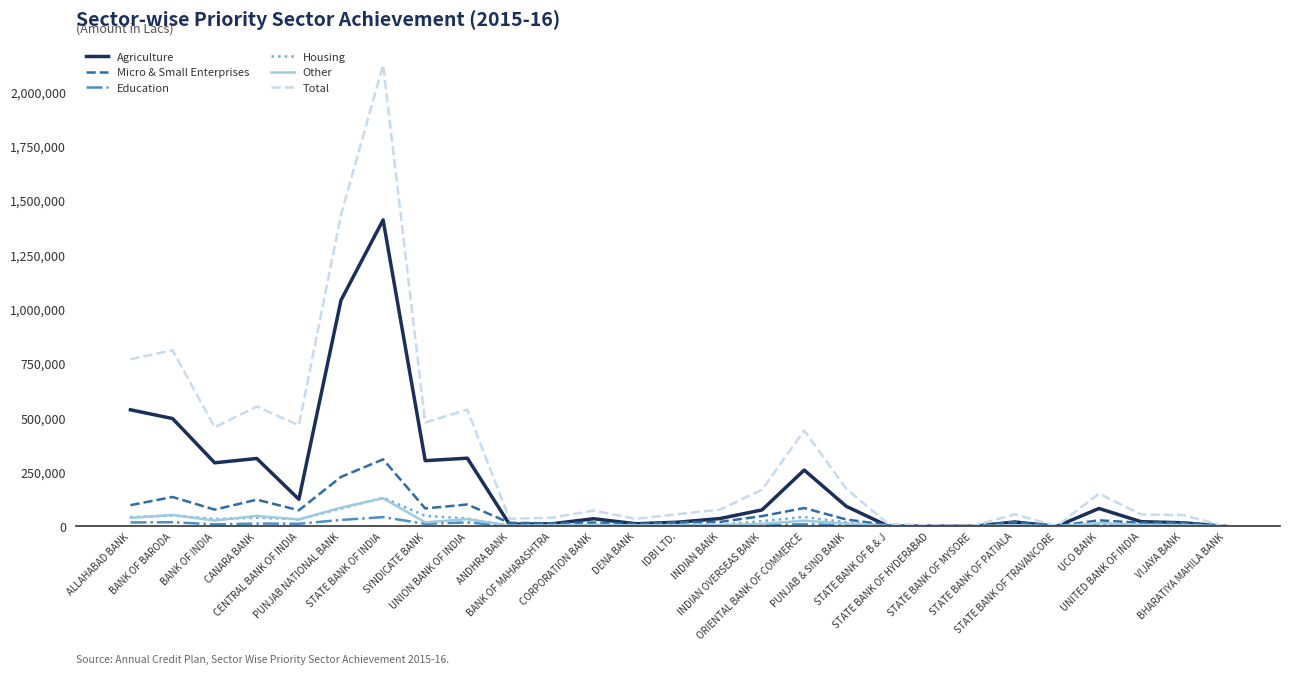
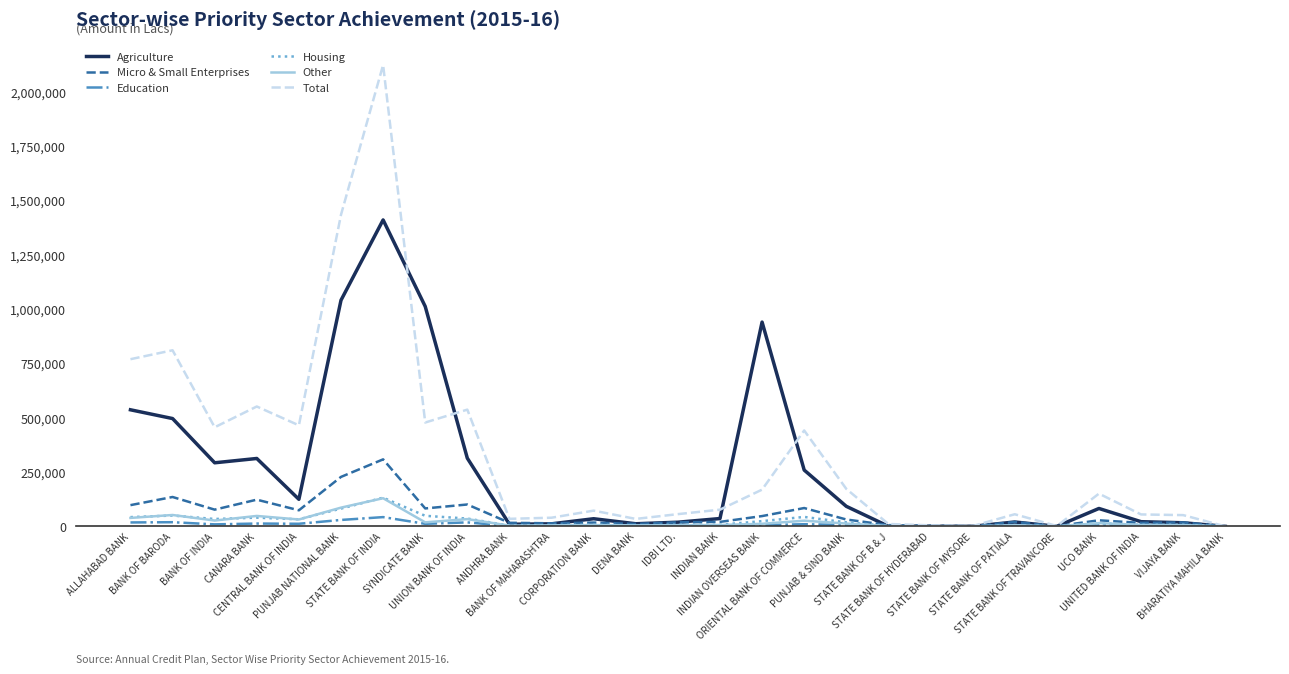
Agriculture, SYNDICATE BANK: 300,000 -> 1,010,000
Agriculture, INDIAN OVERSEAS BANK: 80,000 -> 940,000
